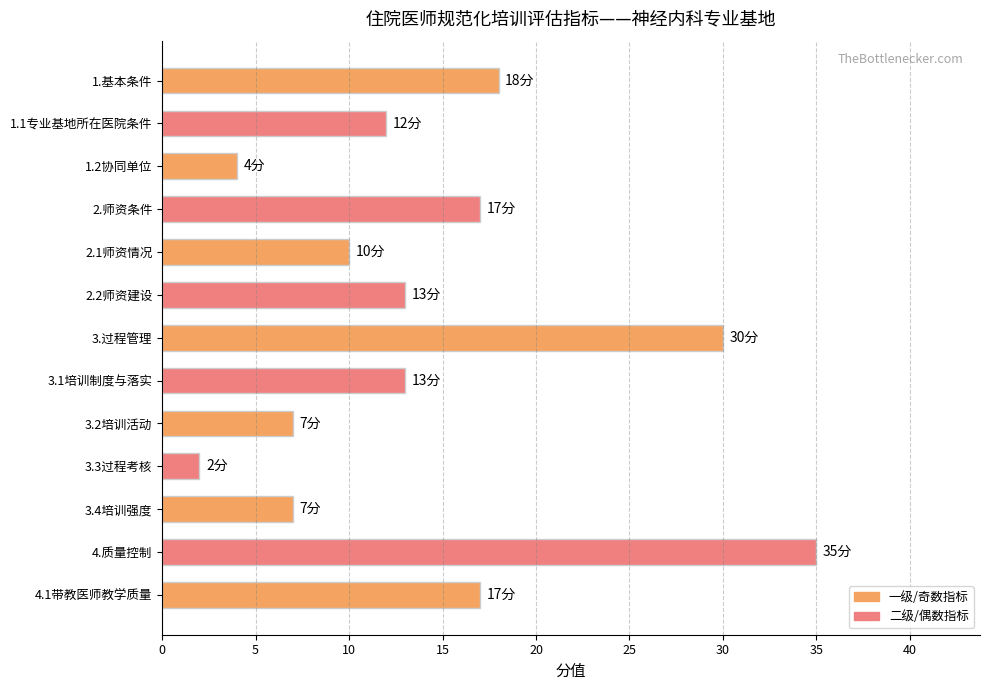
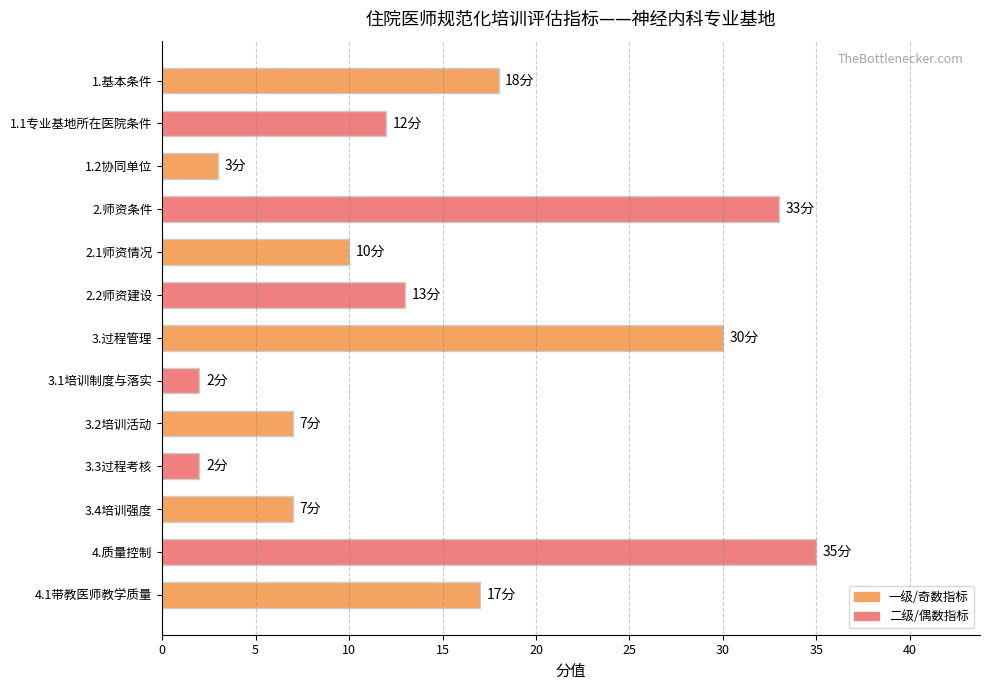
1.2协同单位: 4分 -> 3分
2.师资条件: 17分 -> 33分
3.1培训制度与落实: 13分 -> 2分
